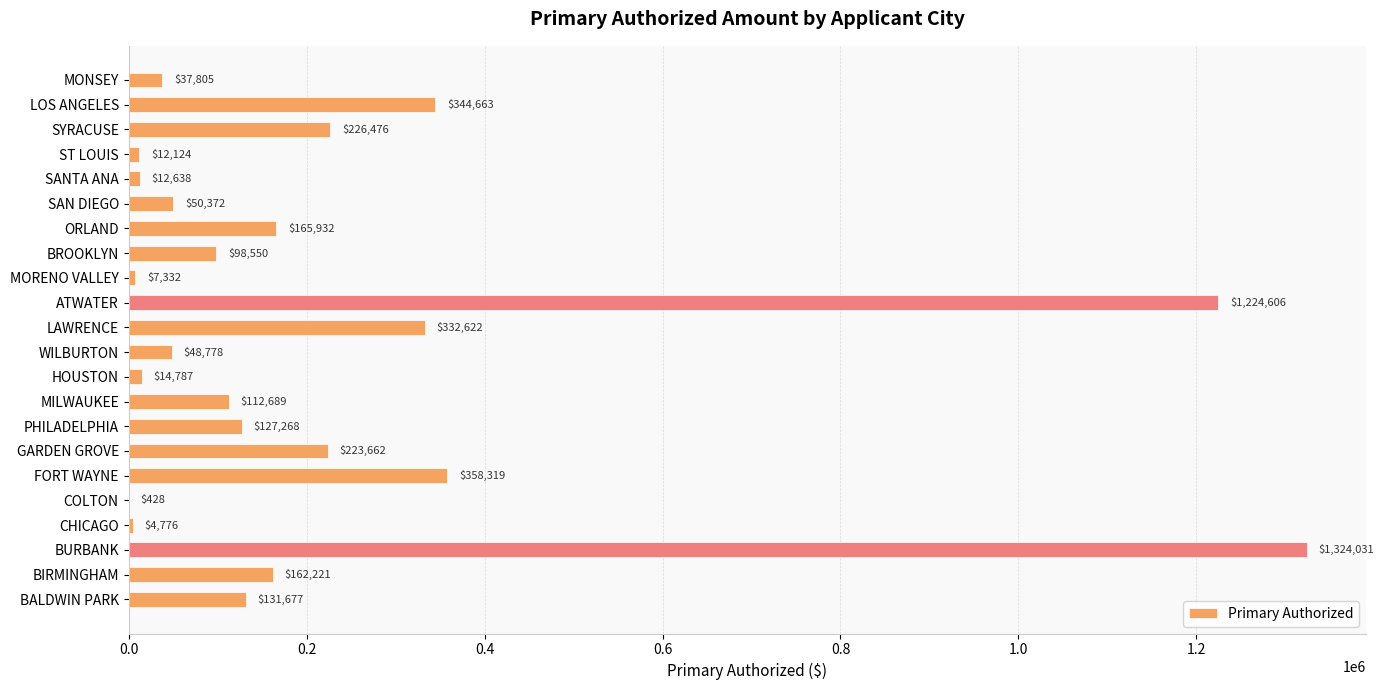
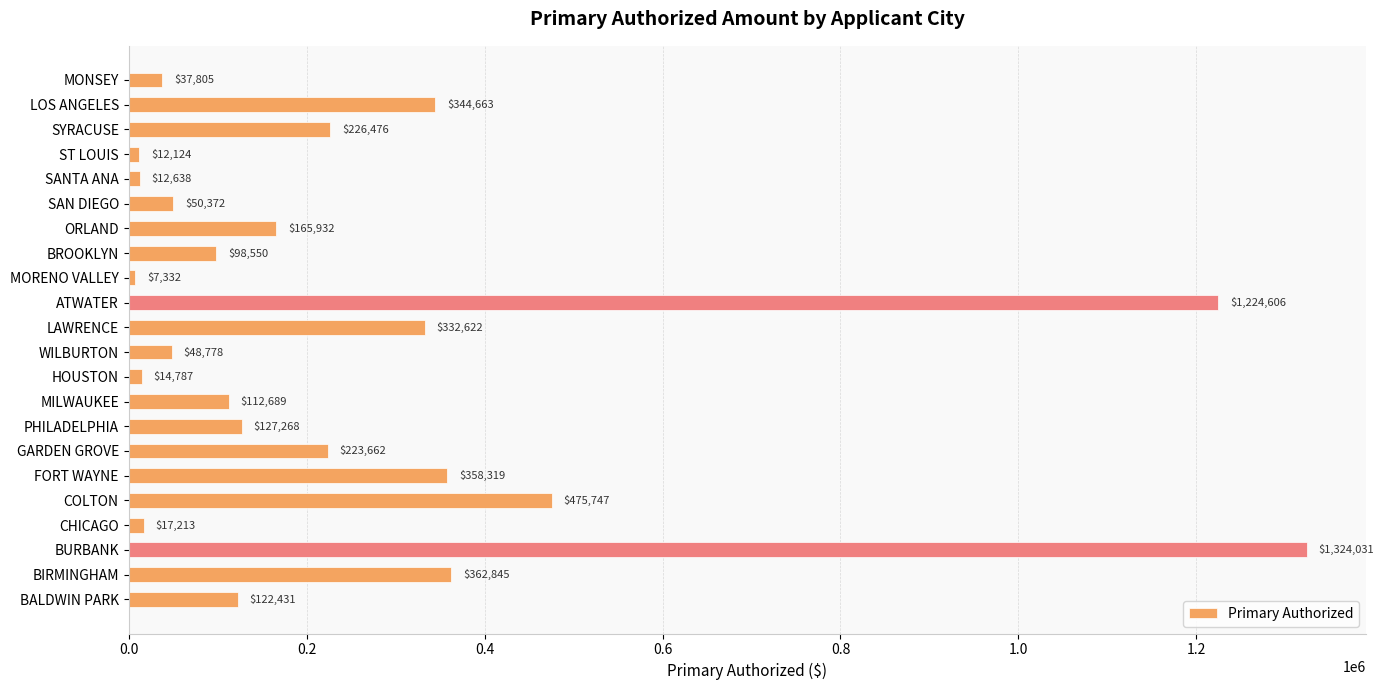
COLTON: $428 -> $475,747
CHICAGO: $4,776 -> $17,213
BIRMINGHAM: $162,221 -> $362,845
BALDWIN PARK: $131,677 -> $122,431
